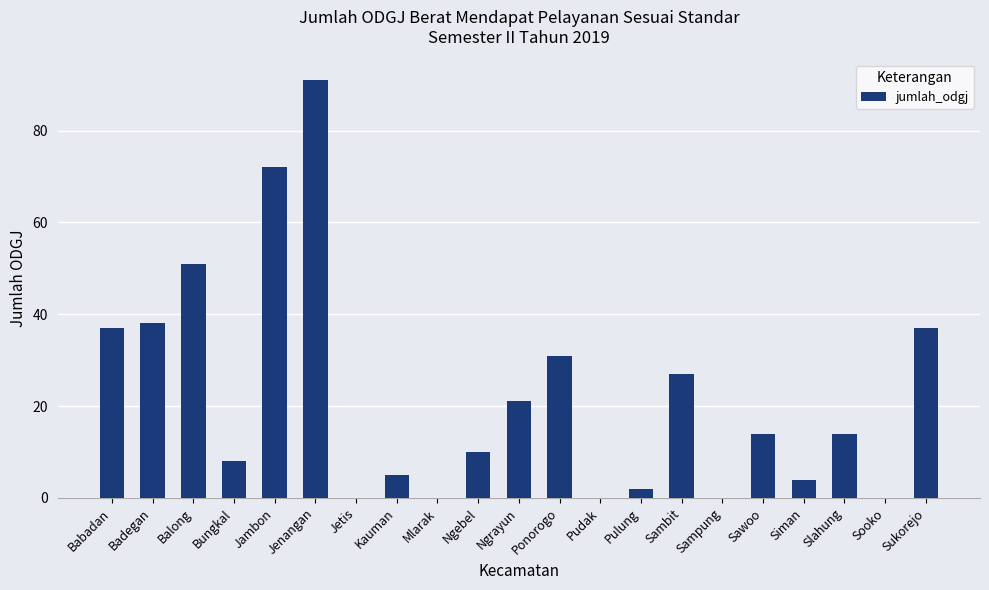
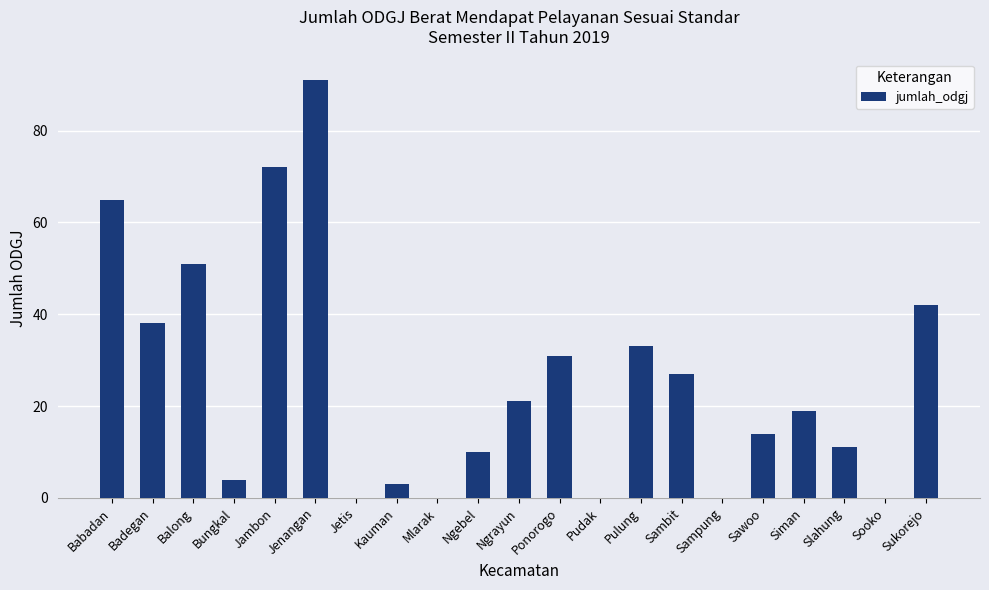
Babadan: 37 -> 65
Bungkal: 8 -> 4
Kauman: 5 -> 3
Pulung: 2 -> 33
Siman: 4 -> 19
Slahung: 14 -> 11
Sukorejo: 37 -> 42
